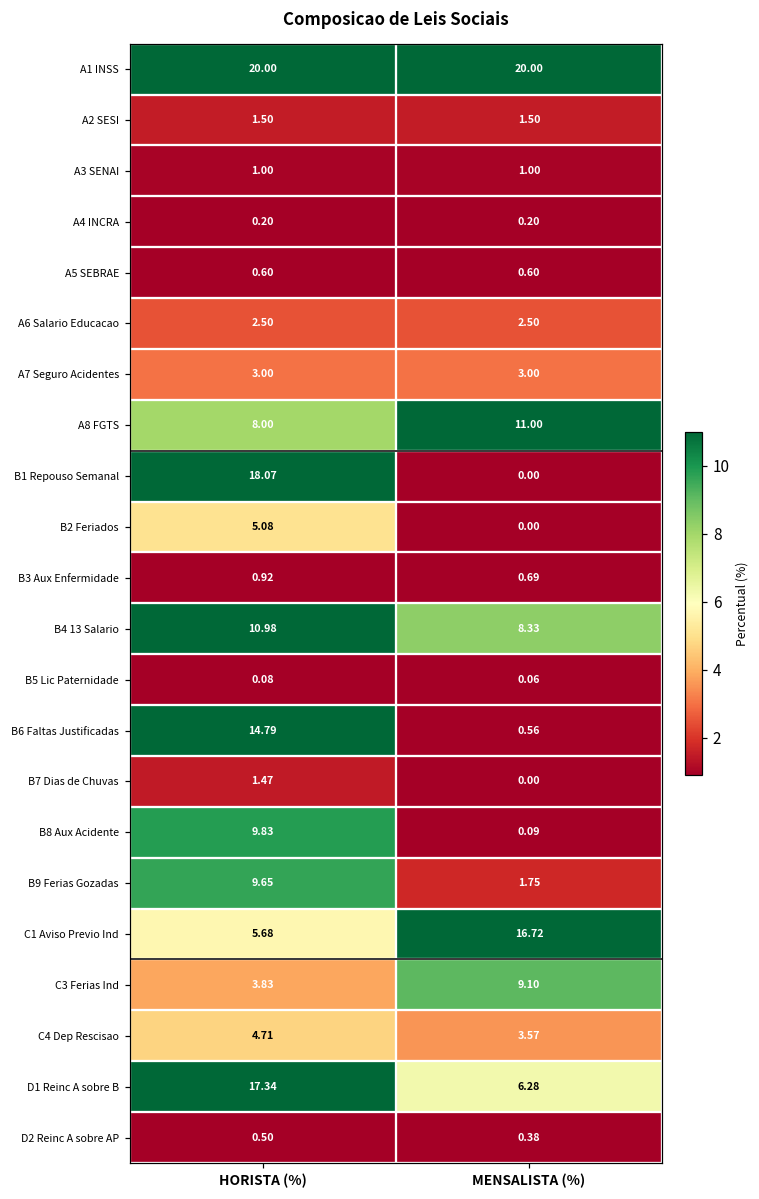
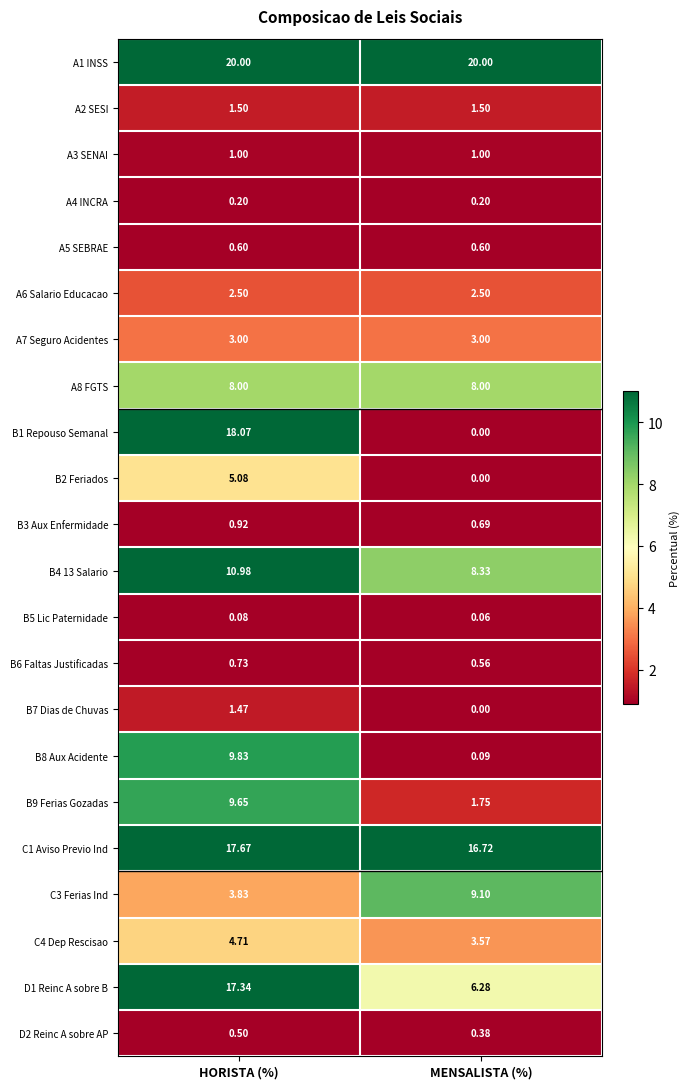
A8 FGTS, MENSALISTA (%): 11.00 -> 8.00
B6 Faltas Justificadas, HORISTA (%): 14.79 -> 0.73
C1 Aviso Previo Ind, HORISTA (%): 5.68 -> 17.67
